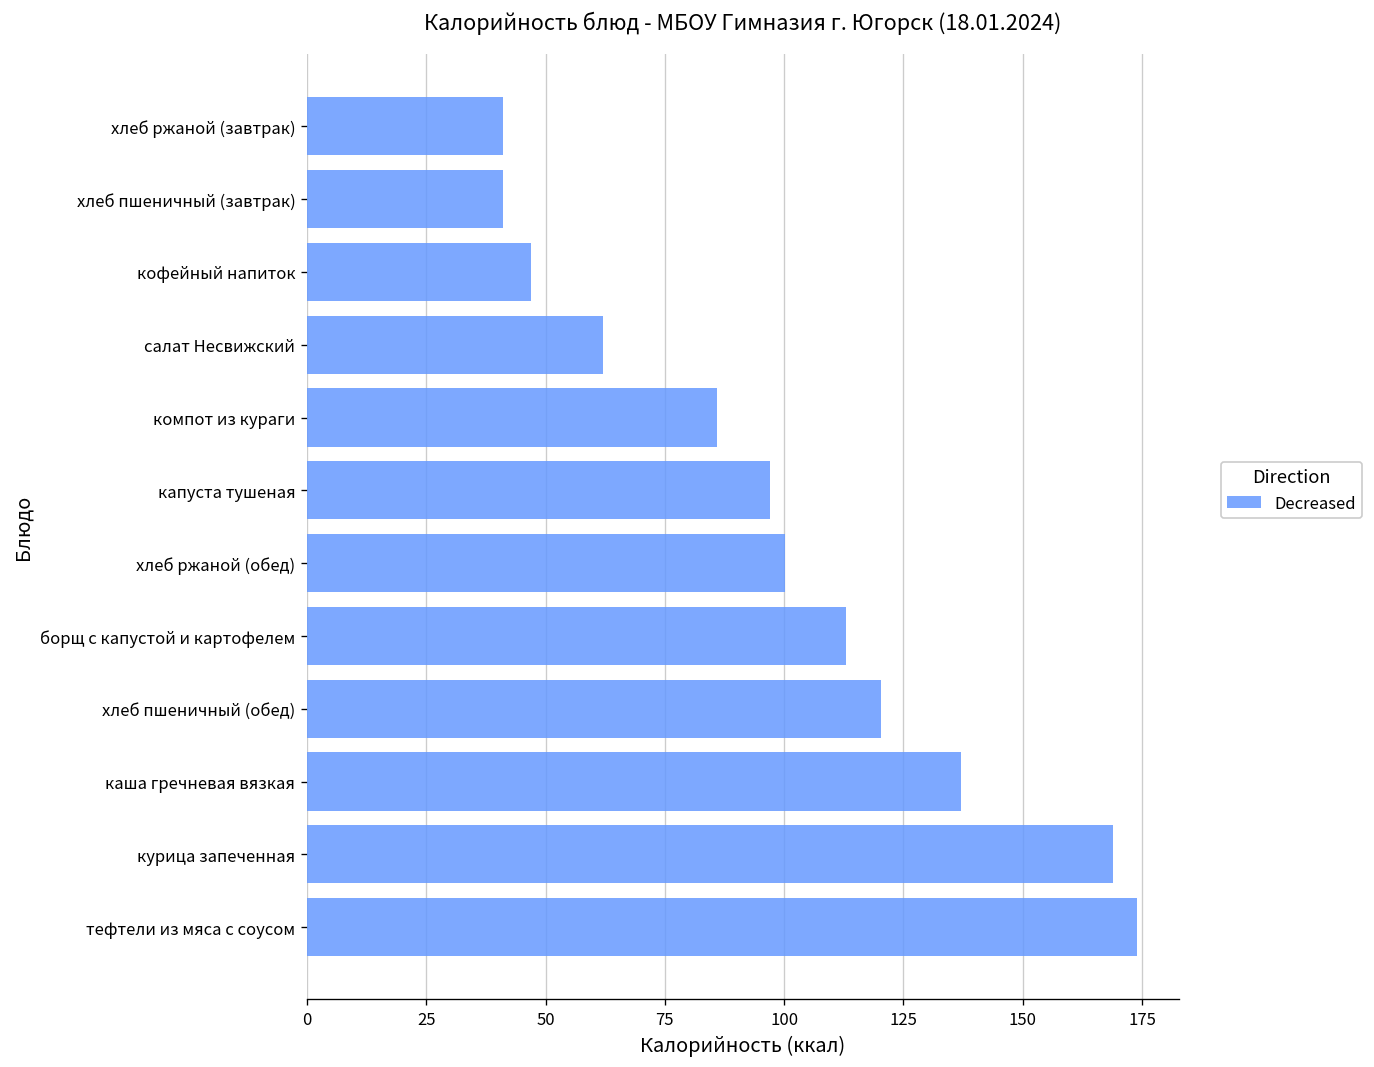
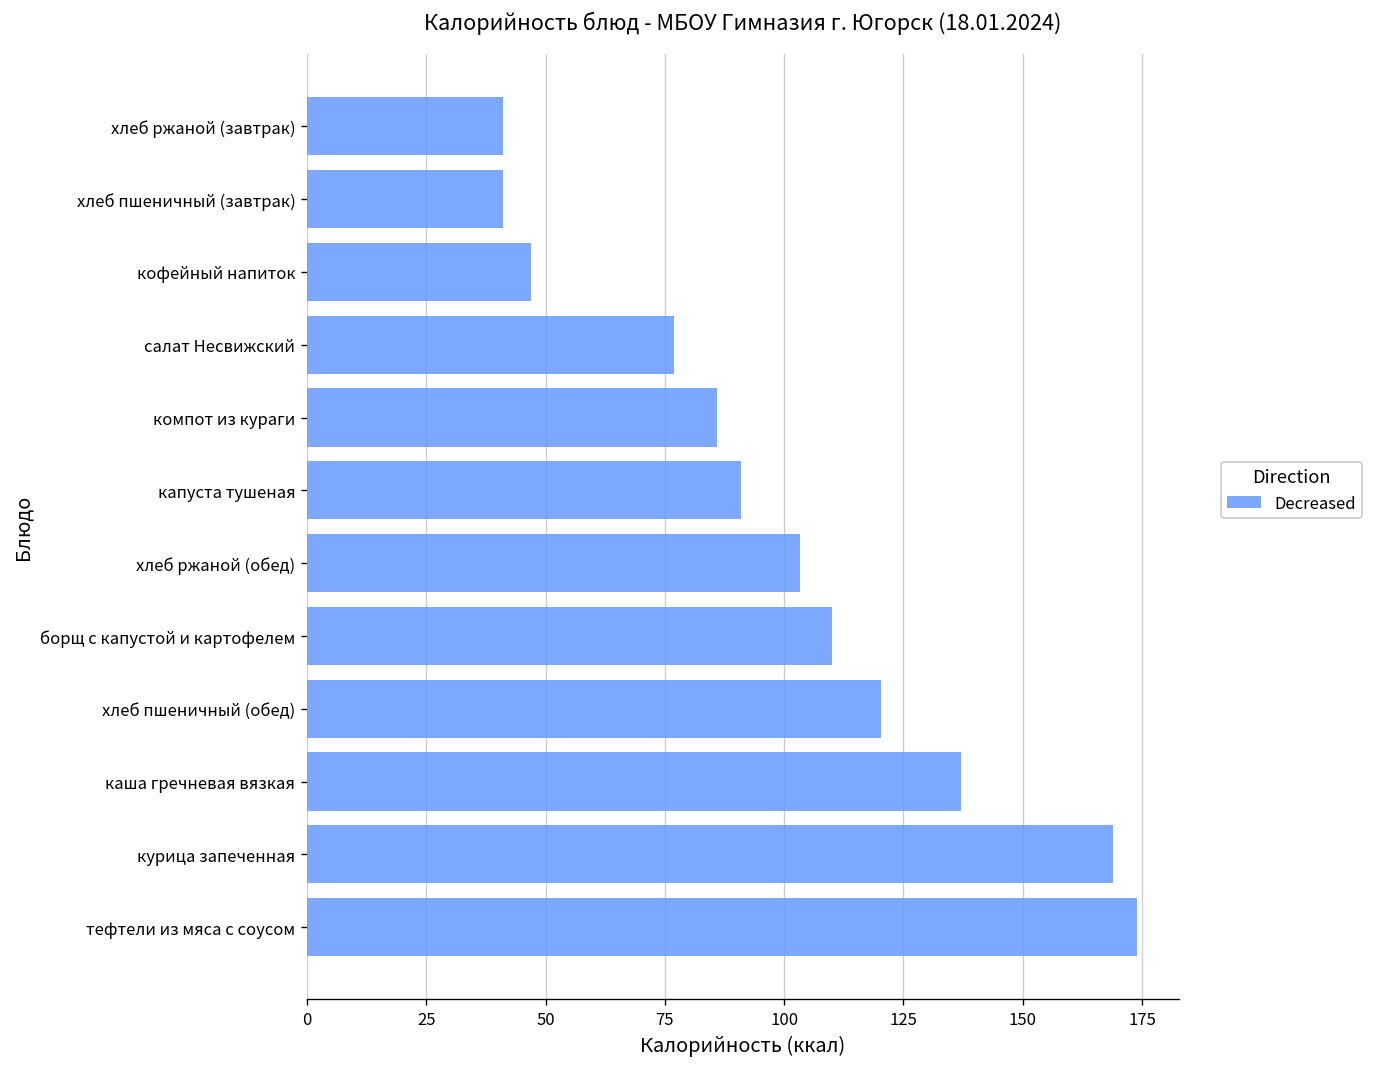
салат Несвижский: 62 -> 77
капуста тушеная: 97 -> 91
хлеб ржаной (обед): 100 -> 103
борщ с капустой и картофелем: 113 -> 110
